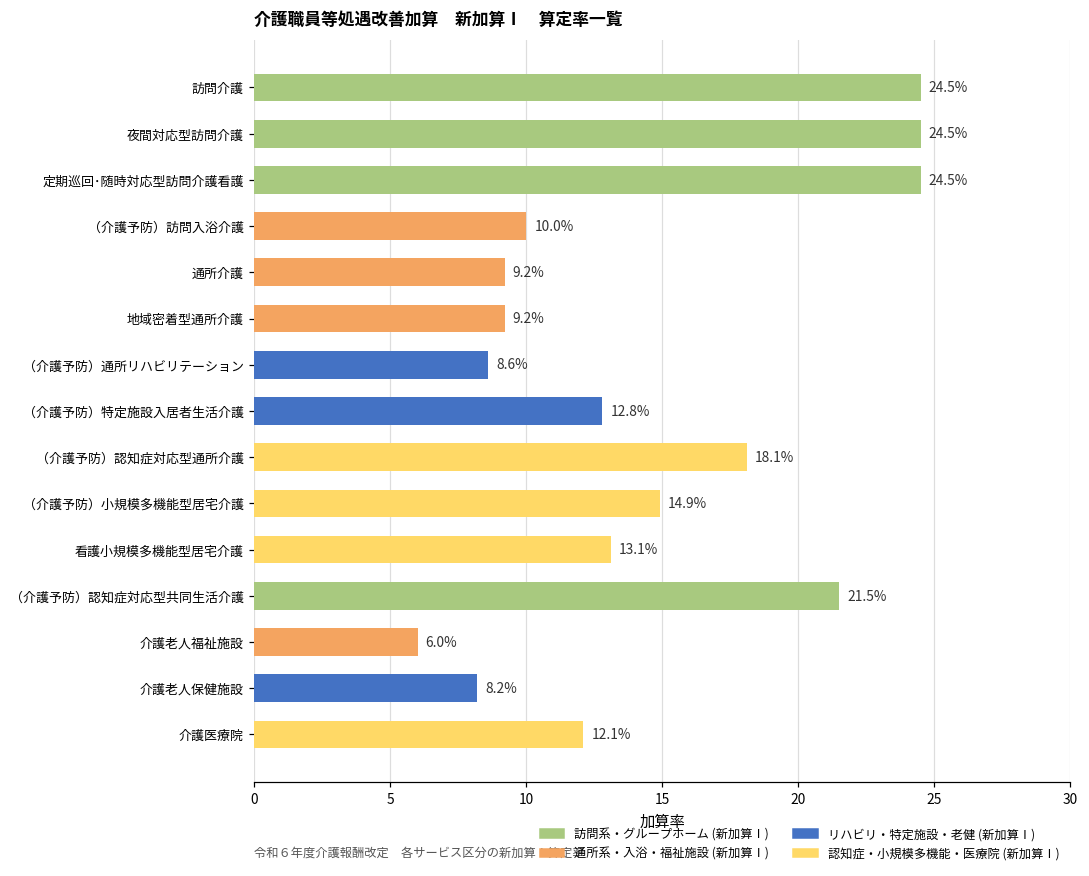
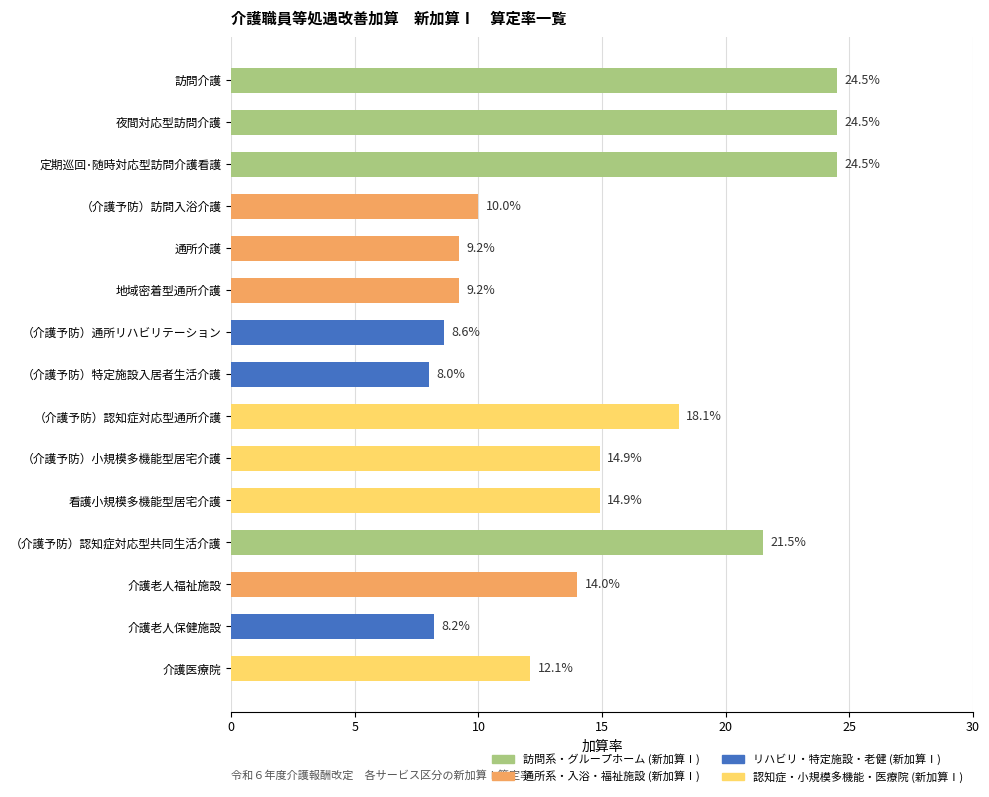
（介護予防）特定施設入居者生活介護: 12.8% -> 8.0%
看護小規模多機能型居宅介護: 13.1% -> 14.9%
介護老人福祉施設: 6.0% -> 14.0%
